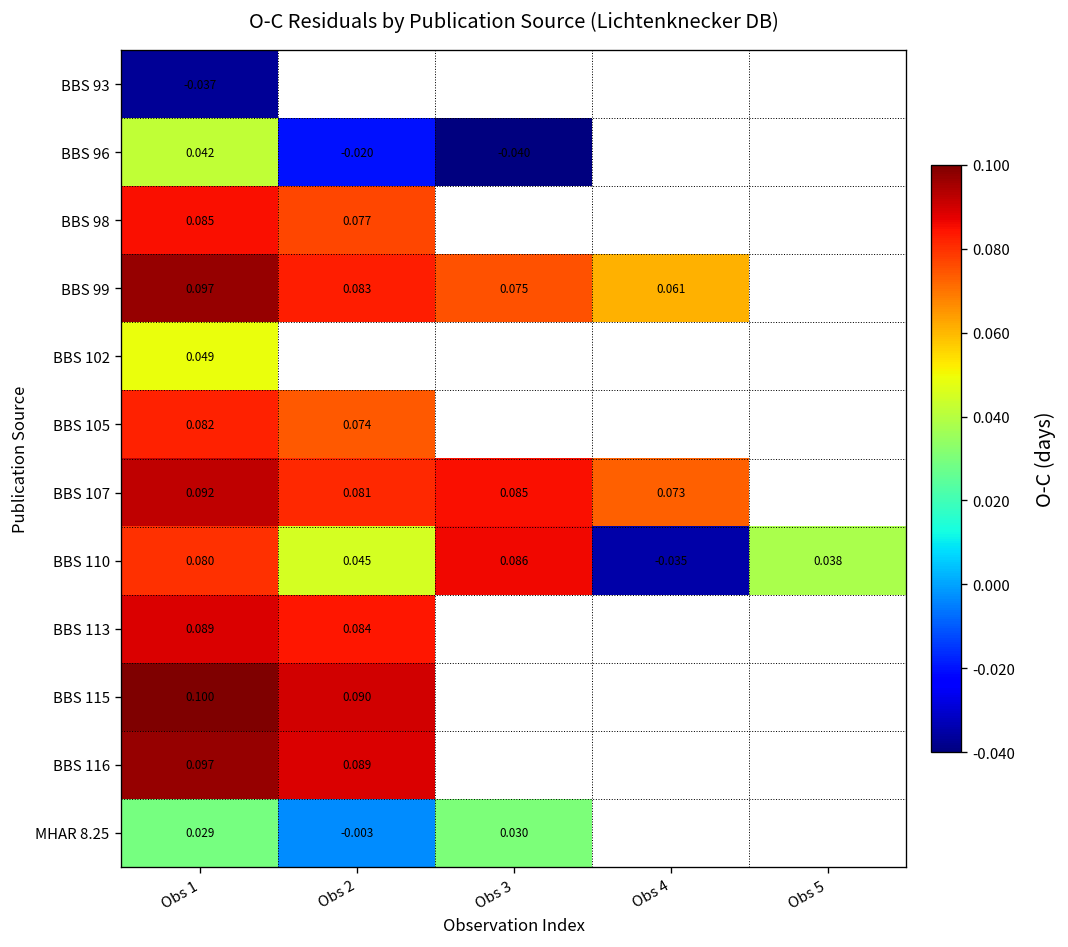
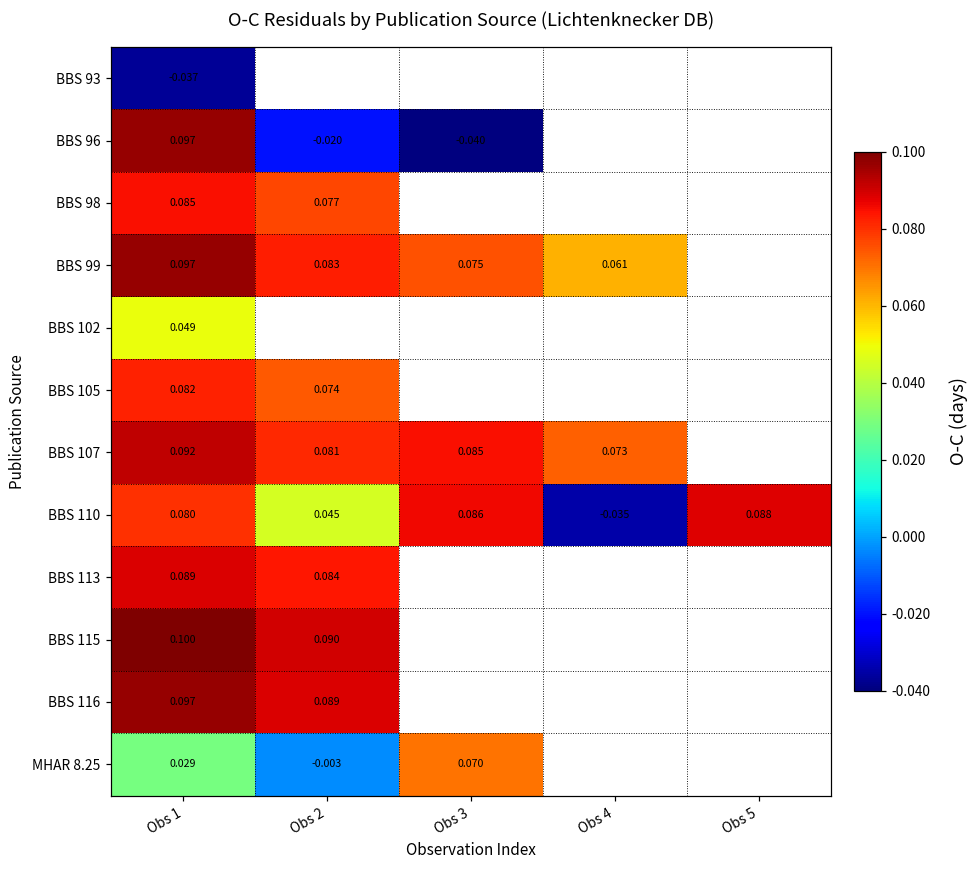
BBS 96, Obs 1: 0.042 -> 0.097
BBS 110, Obs 5: 0.038 -> 0.088
MHAR 8.25, Obs 3: 0.030 -> 0.070
